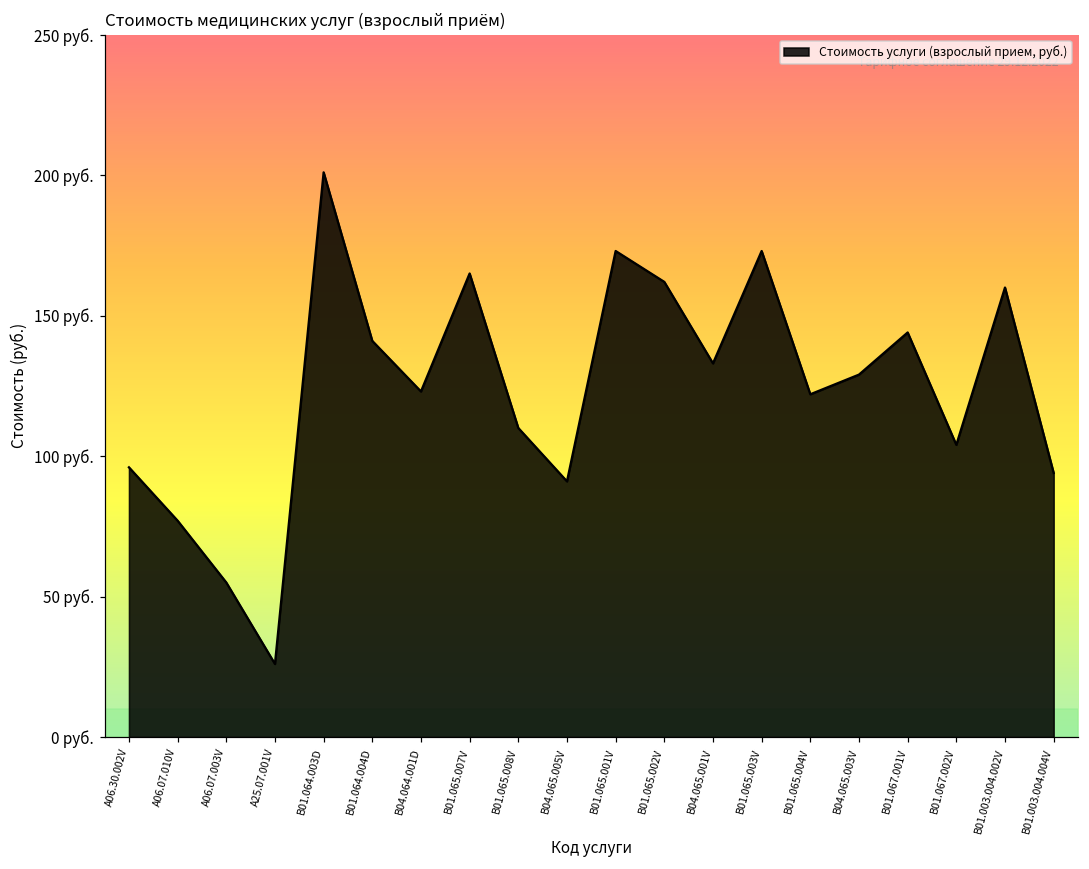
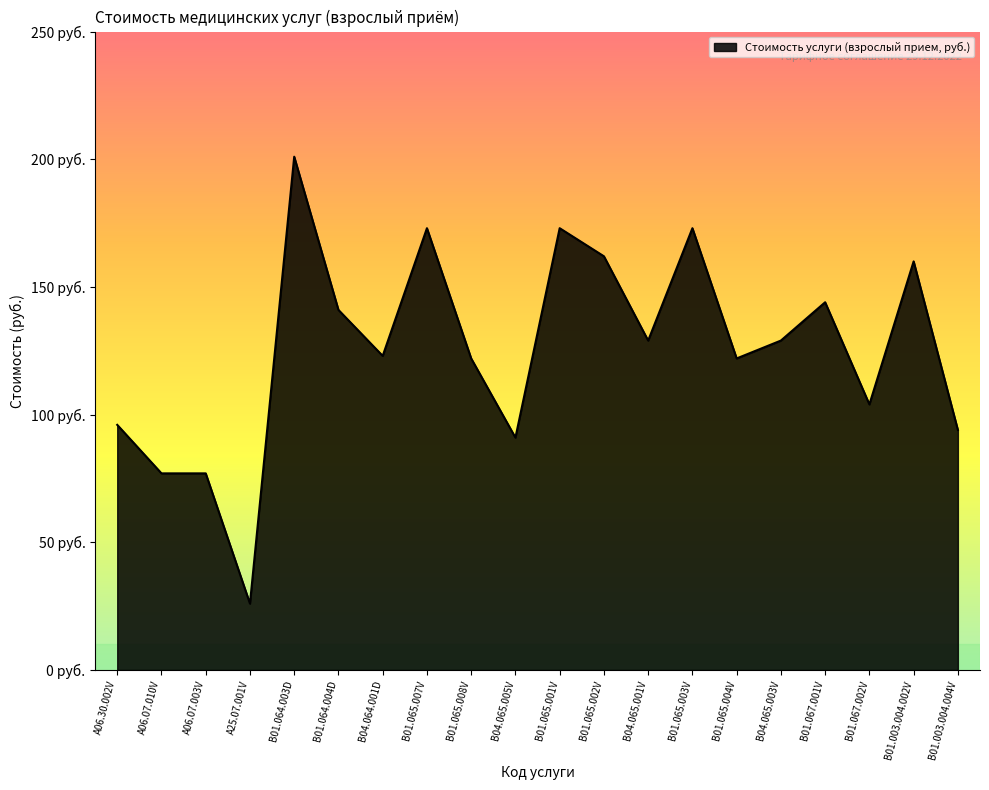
A06.07.003V: 55 руб. -> 77 руб.
B01.065.007V: 165 руб. -> 173 руб.
B01.065.008V: 110 руб. -> 122 руб.
B04.065.001V: 133 руб. -> 129 руб.
